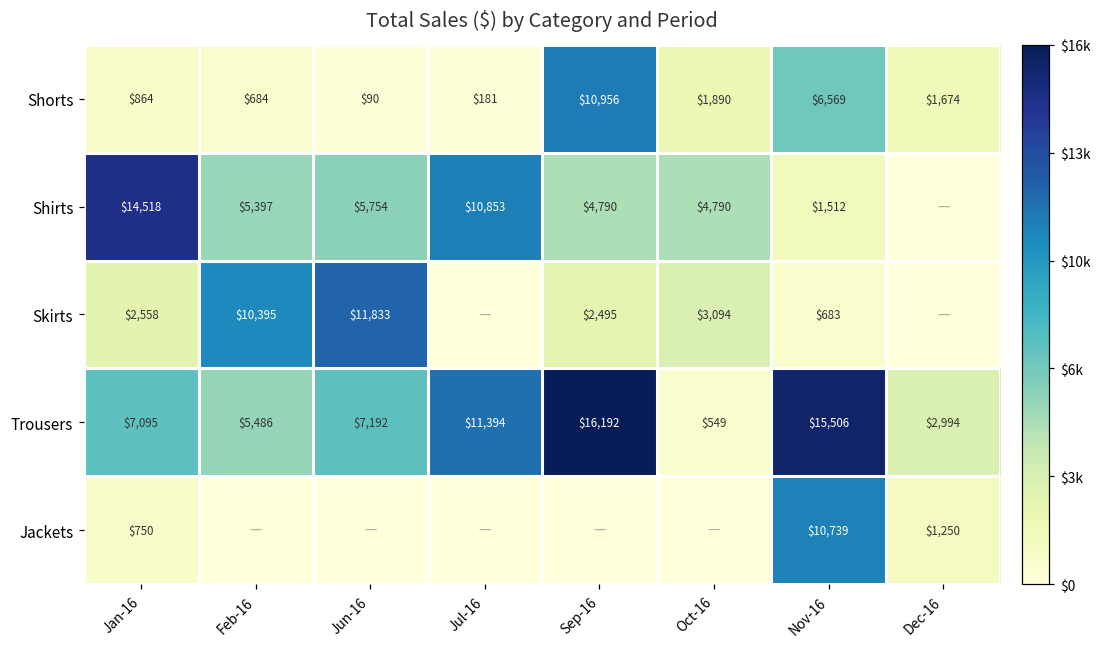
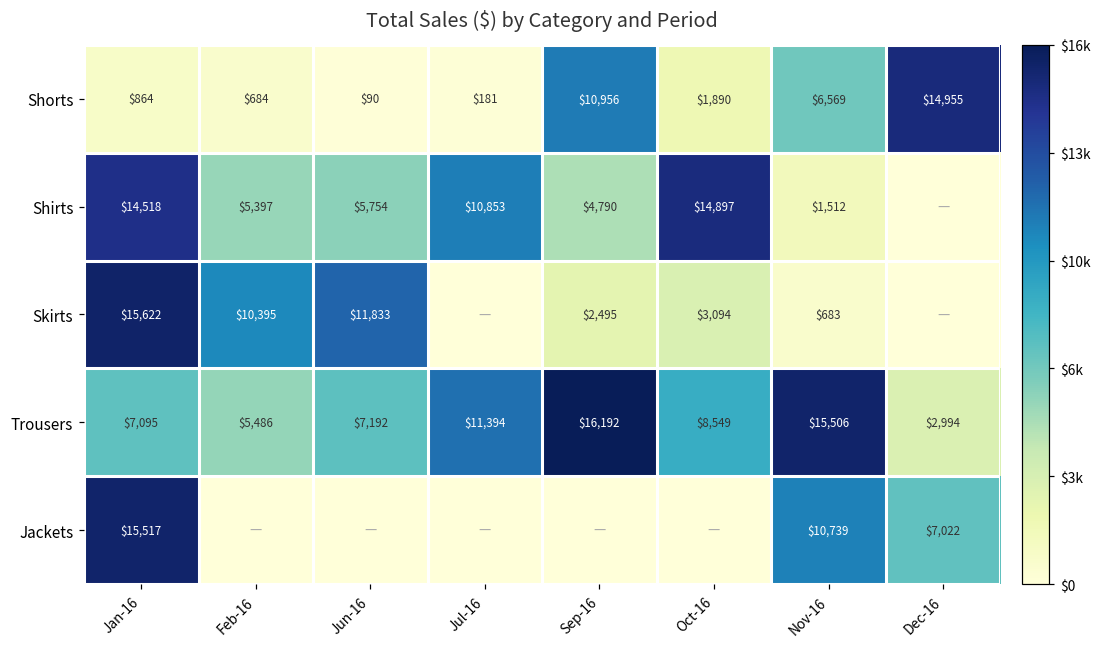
Shorts, Dec-16: $1,674 -> $14,955
Shirts, Oct-16: $4,790 -> $14,897
Skirts, Jan-16: $2,558 -> $15,622
Trousers, Oct-16: $549 -> $8,549
Jackets, Jan-16: $750 -> $15,517
Jackets, Dec-16: $1,250 -> $7,022
